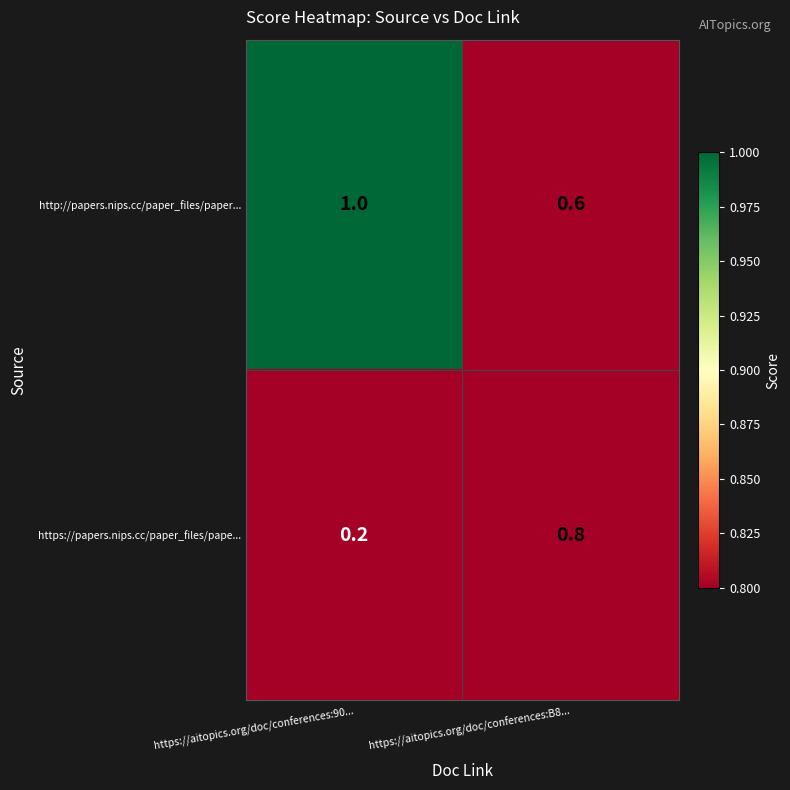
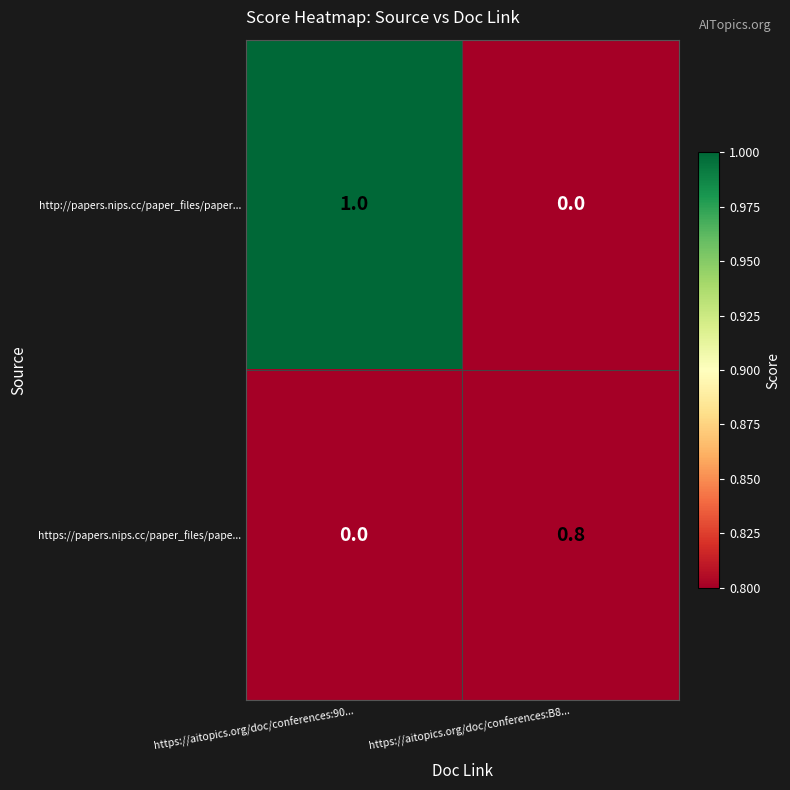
http://papers.nips.cc/paper_files/paper..., https://aitopics.org/doc/conferences:B8...: 0.6 -> 0.0
https://papers.nips.cc/paper_files/pape..., https://aitopics.org/doc/conferences:90...: 0.2 -> 0.0
